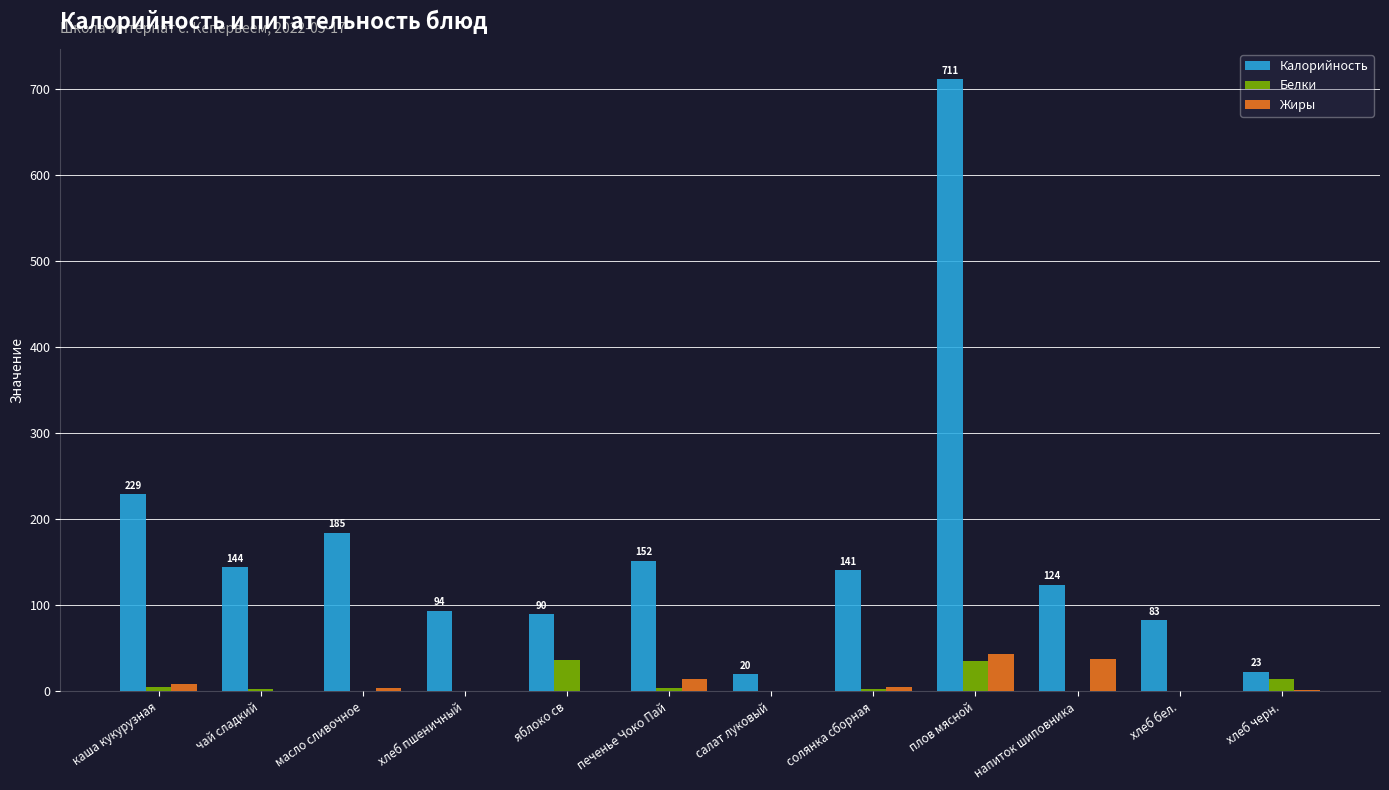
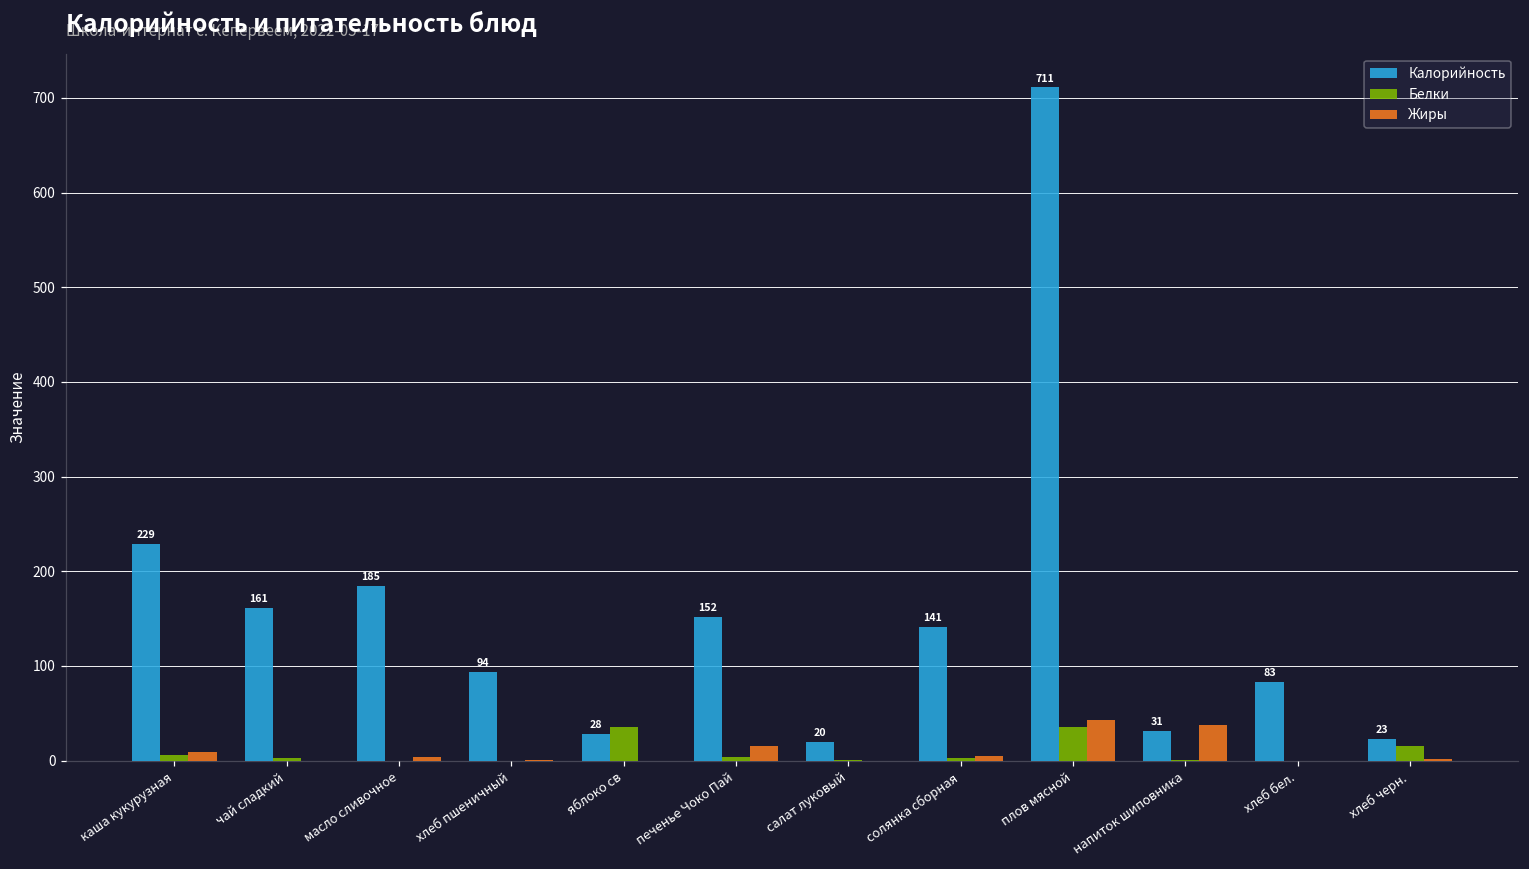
Калорийность, чай сладкий: 144 -> 161
Калорийность, яблоко св: 90 -> 28
Калорийность, напиток шиповника: 124 -> 31
